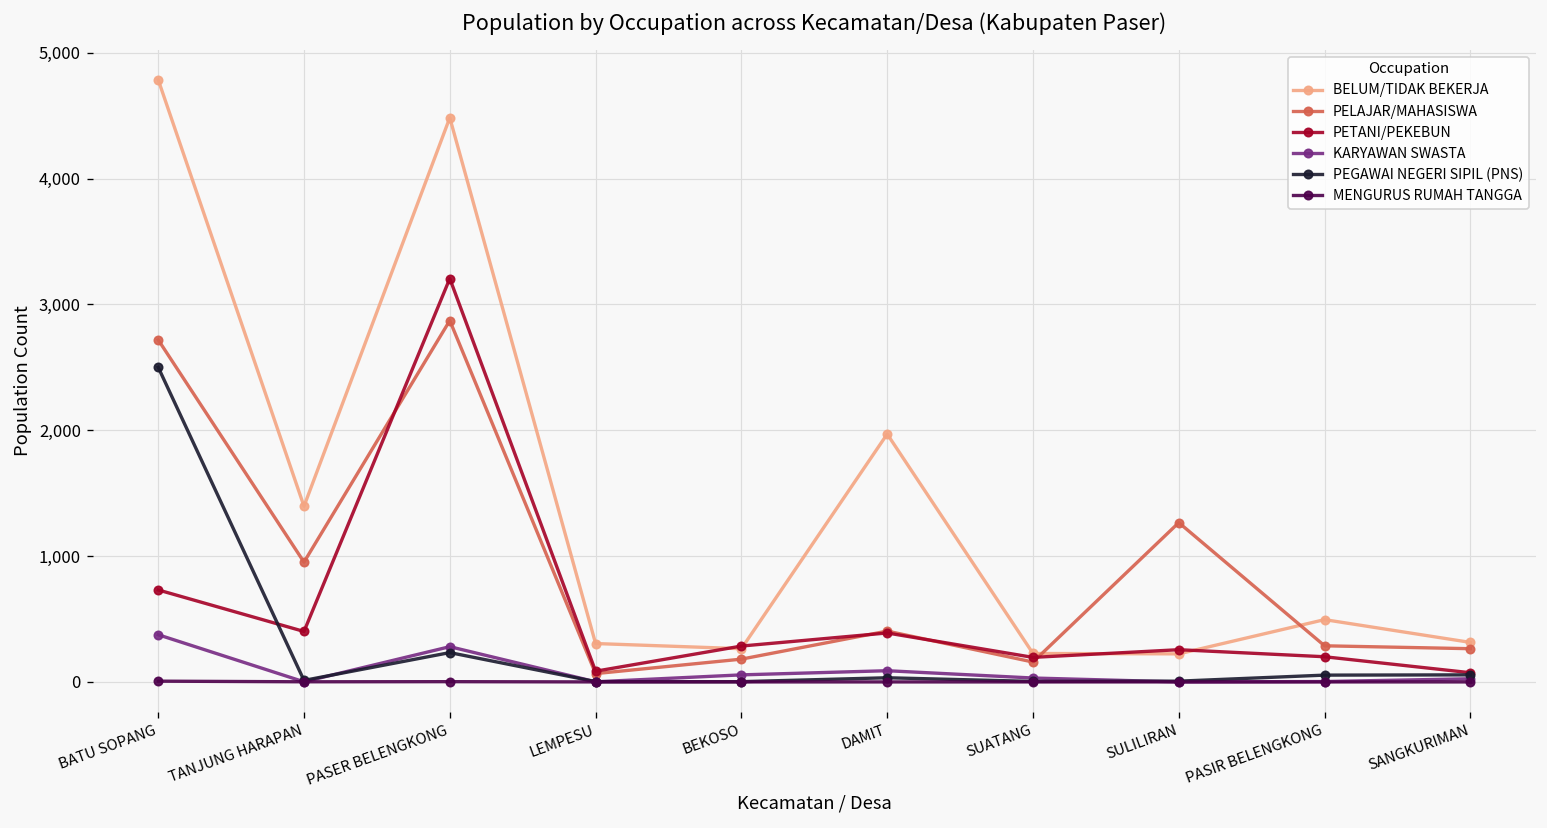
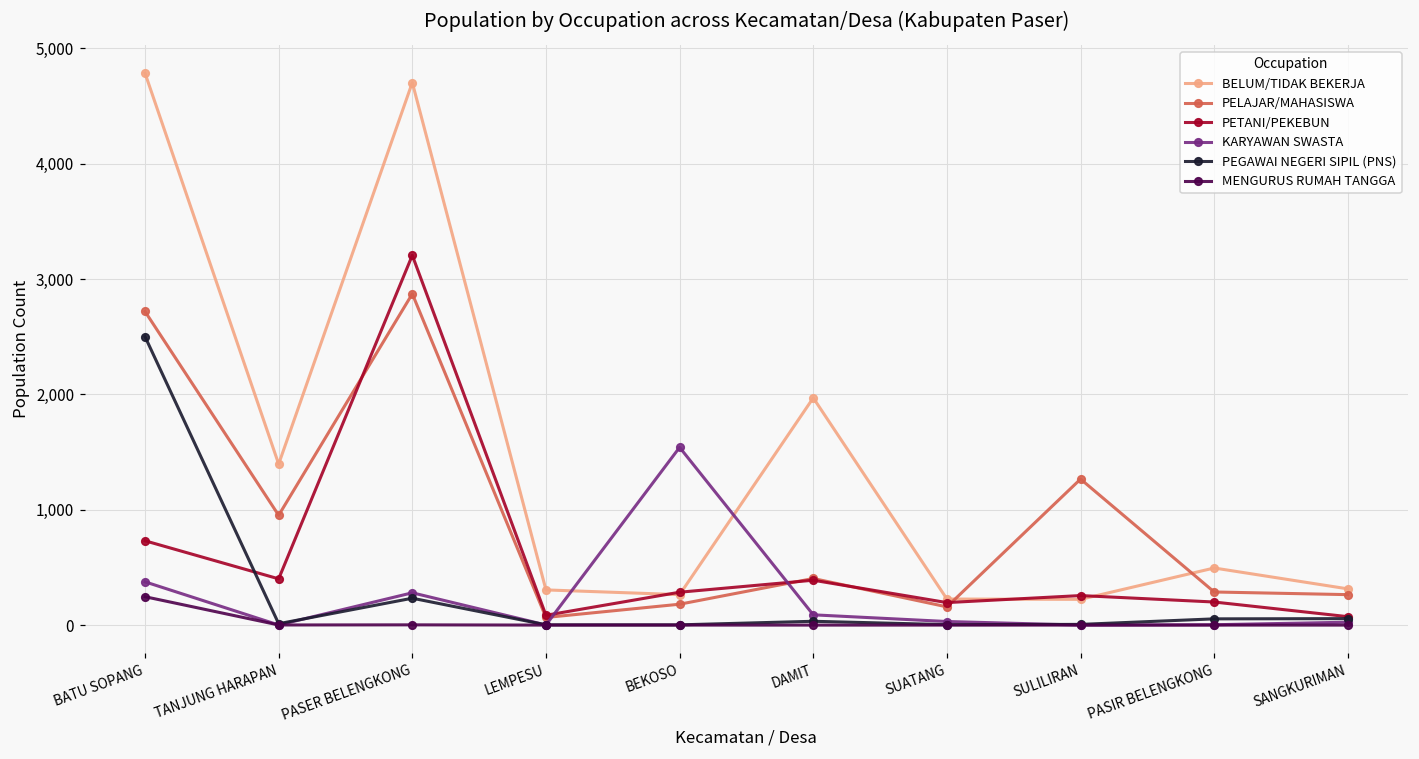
MENGURUS RUMAH TANGGA, BATU SOPANG: 10 -> 250
BELUM/TIDAK BEKERJA, PASER BELENGKONG: 4,480 -> 4,700
KARYAWAN SWASTA, BEKOSO: 60 -> 1,540
